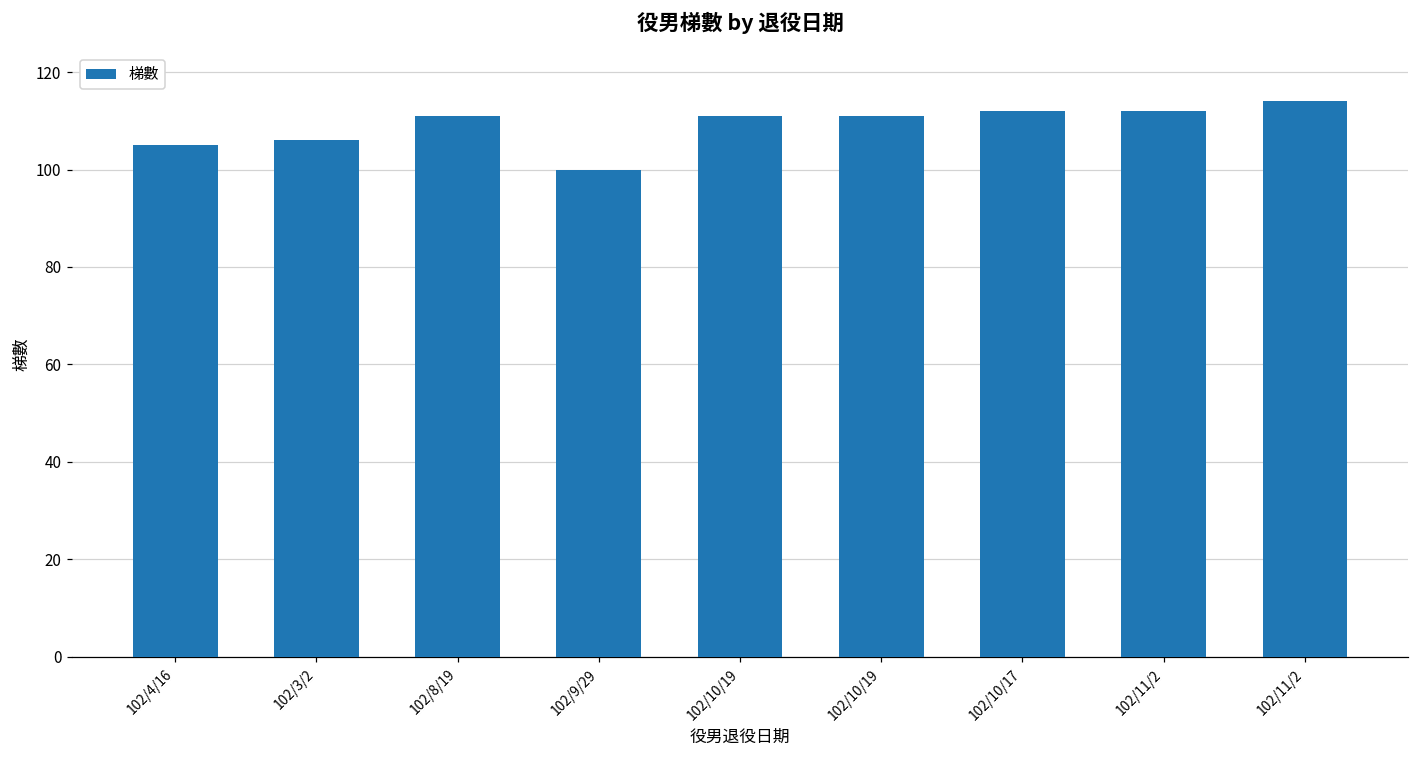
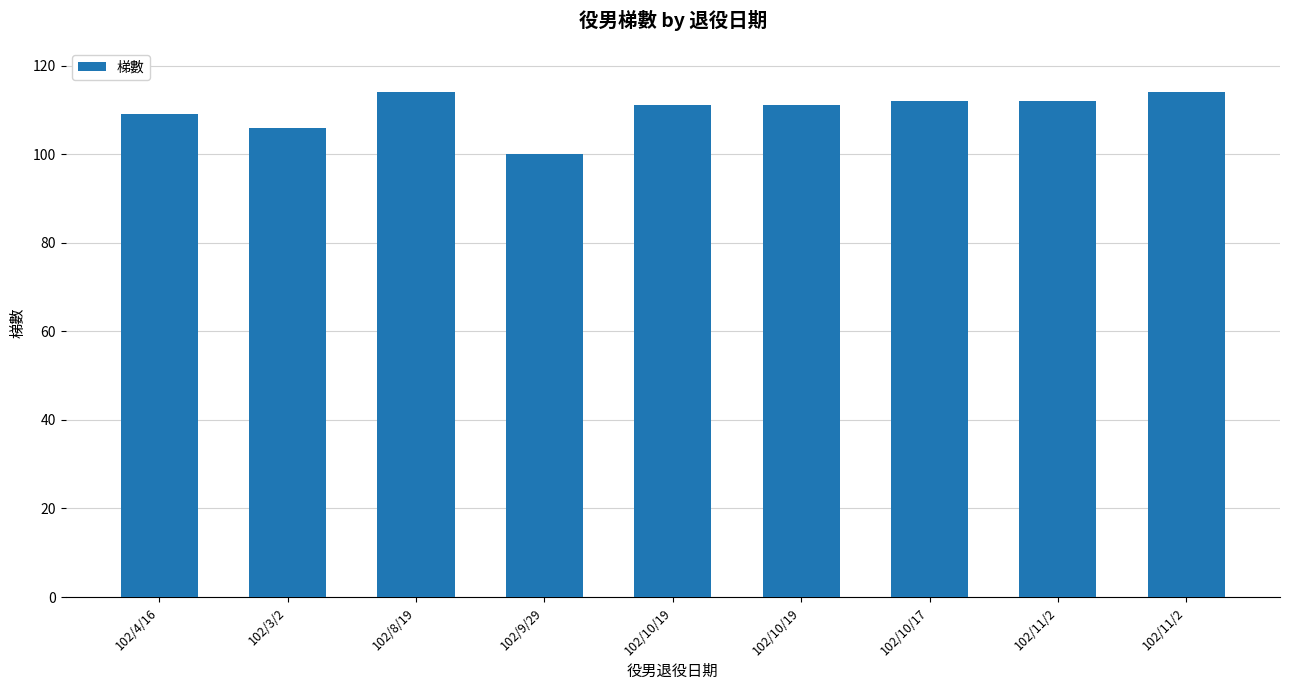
102/4/16: 105 -> 109
102/8/19: 111 -> 114
